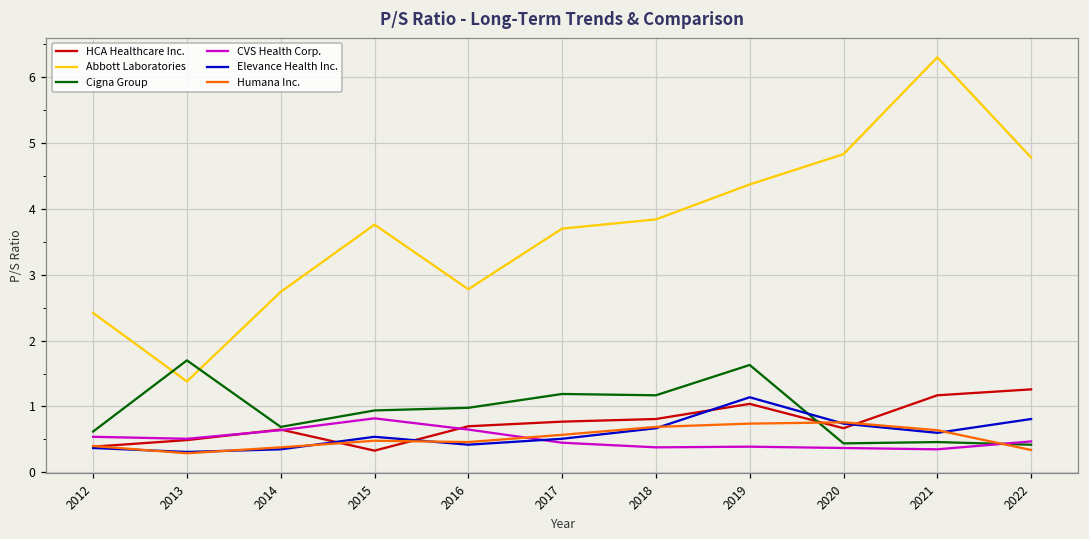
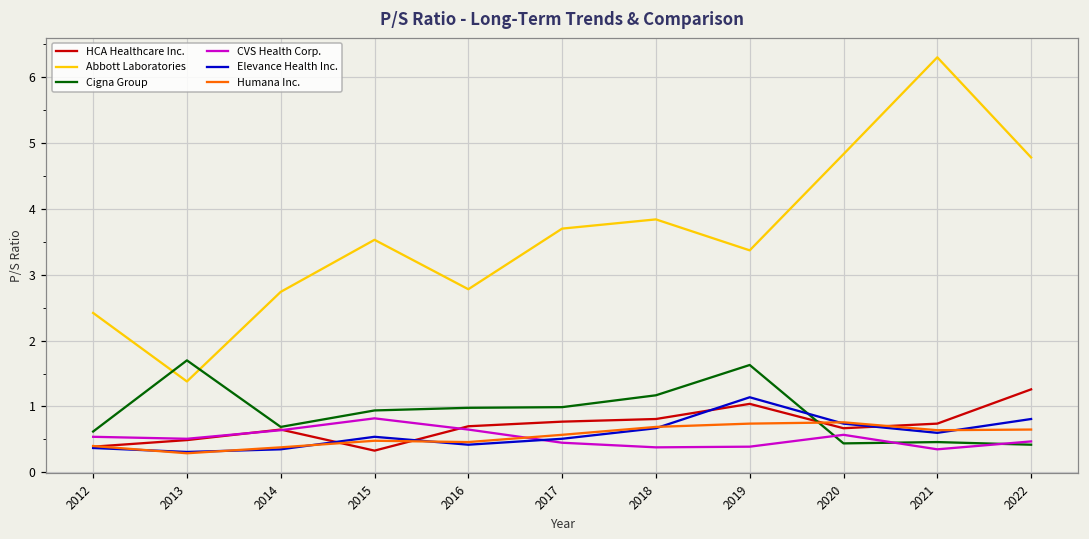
Abbott Laboratories, 2015: 3.8 -> 3.5
Cigna Group, 2017: 1.2 -> 1.0
Abbott Laboratories, 2019: 4.4 -> 3.4
CVS Health Corp., 2020: 0.4 -> 0.6
HCA Healthcare Inc., 2021: 1.2 -> 0.7
Humana Inc., 2022: 0.3 -> 0.7
